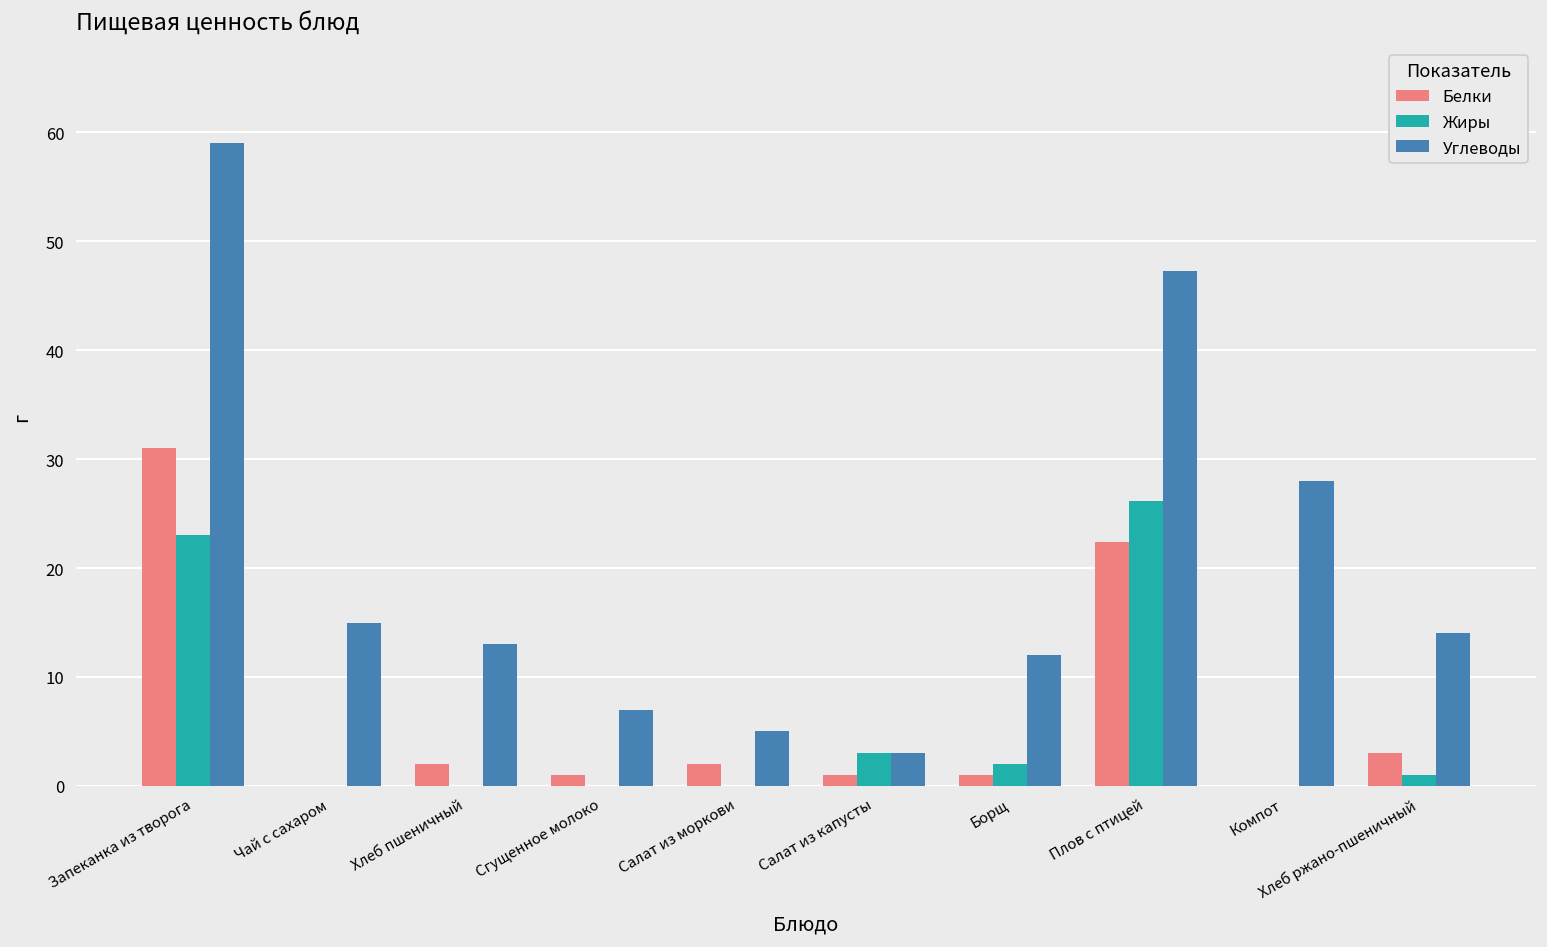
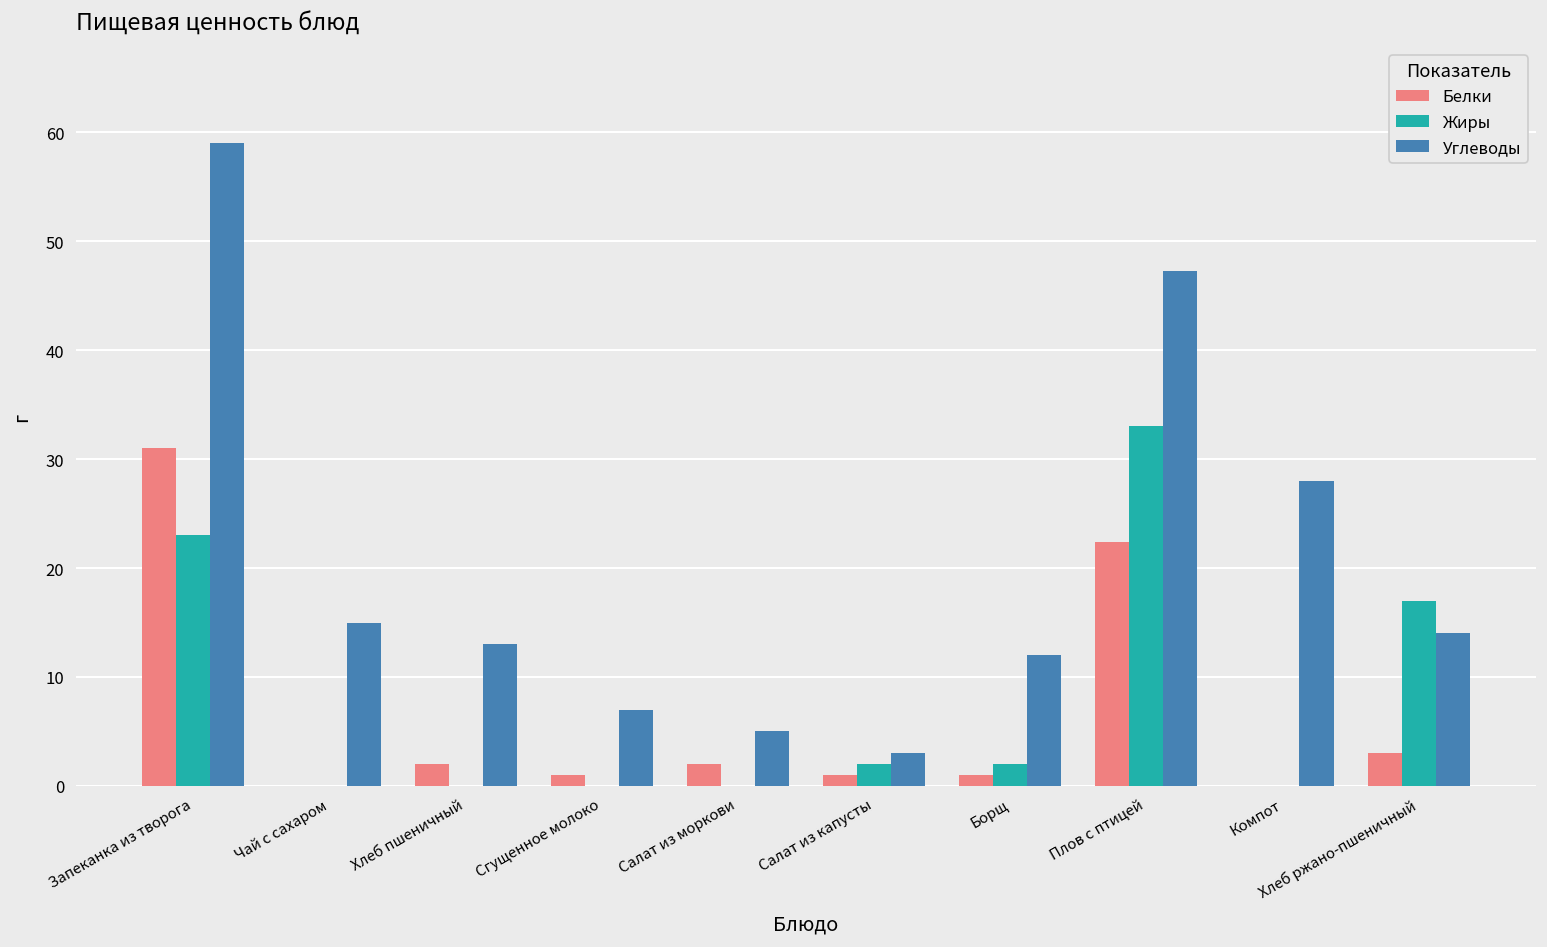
Жиры, Салат из капусты: 3 -> 2
Жиры, Плов с птицей: 26 -> 33
Жиры, Хлеб ржано-пшеничный: 1 -> 17
